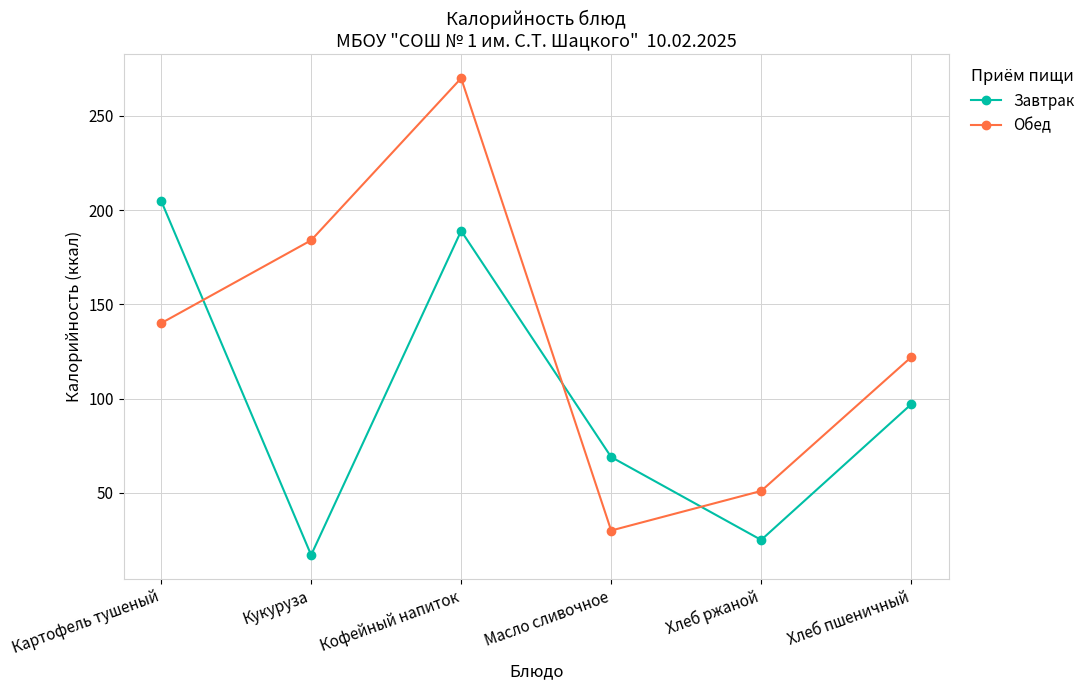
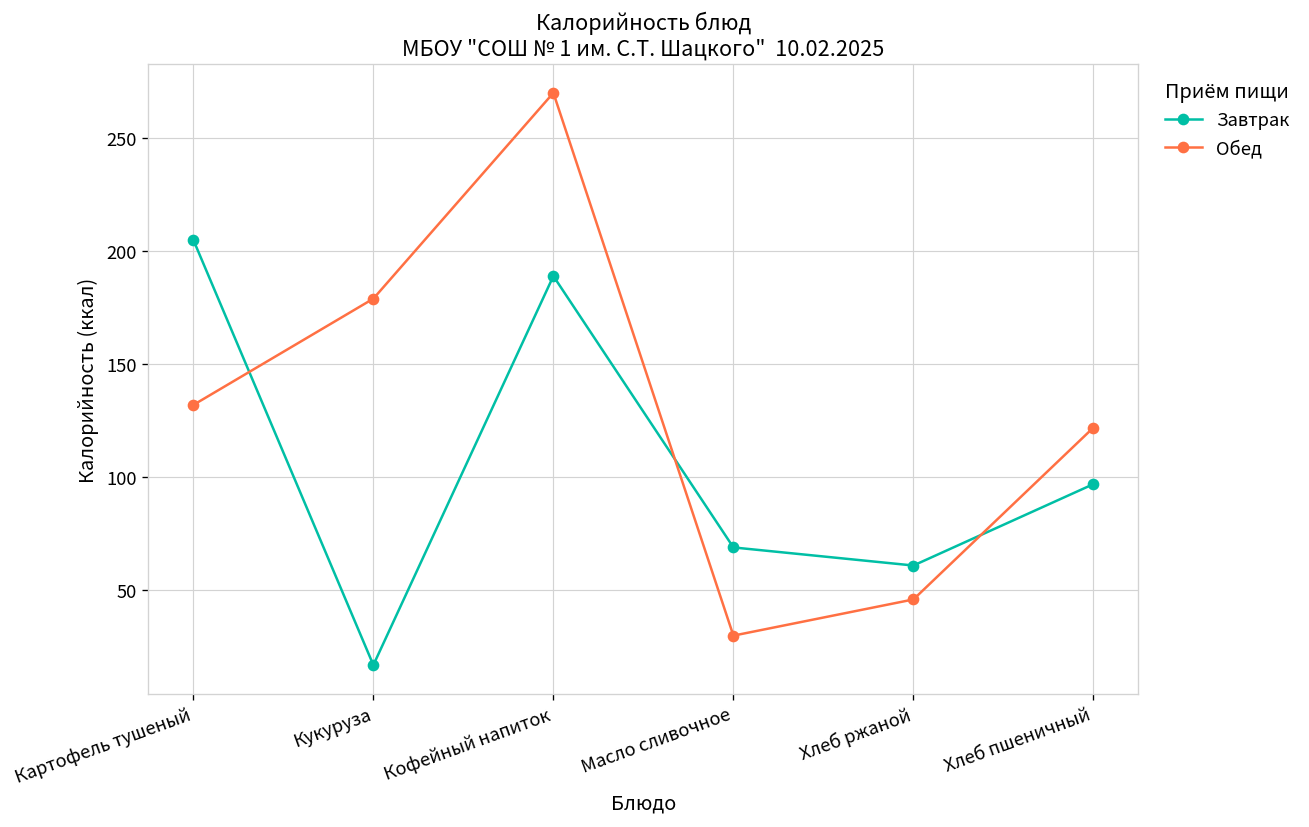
Обед, Картофель тушеный: 140 -> 132
Обед, Кукуруза: 184 -> 179
Завтрак, Хлеб ржаной: 25 -> 61
Обед, Хлеб ржаной: 51 -> 46
